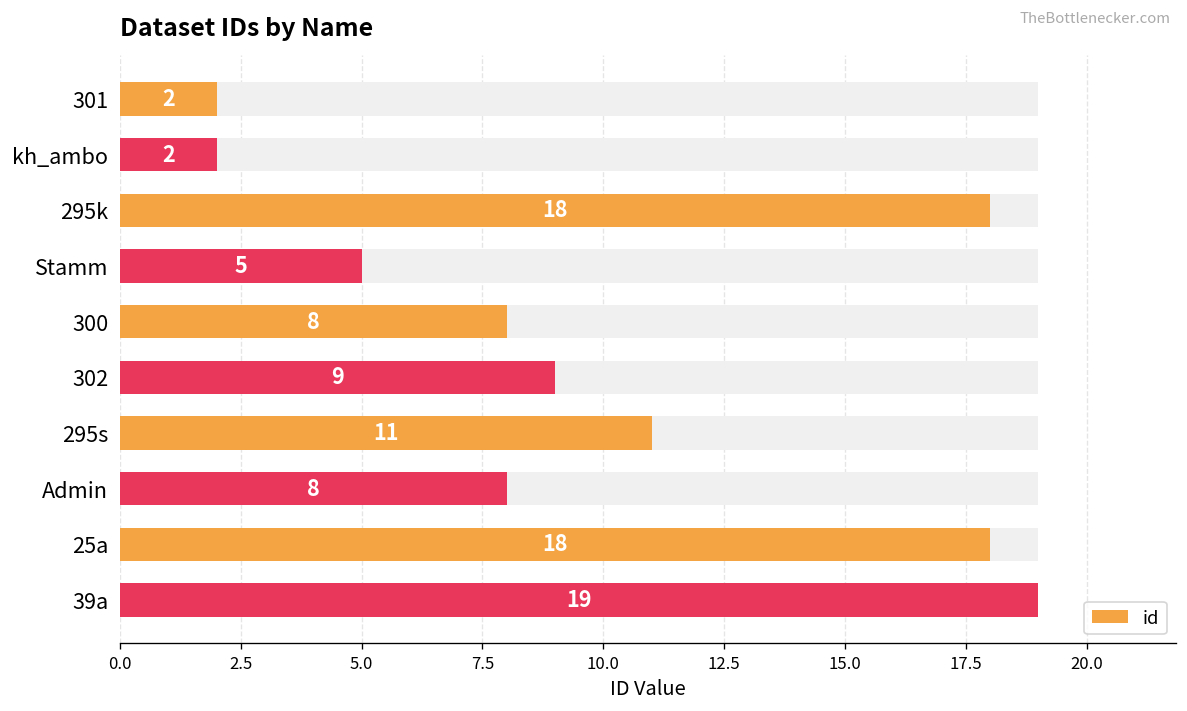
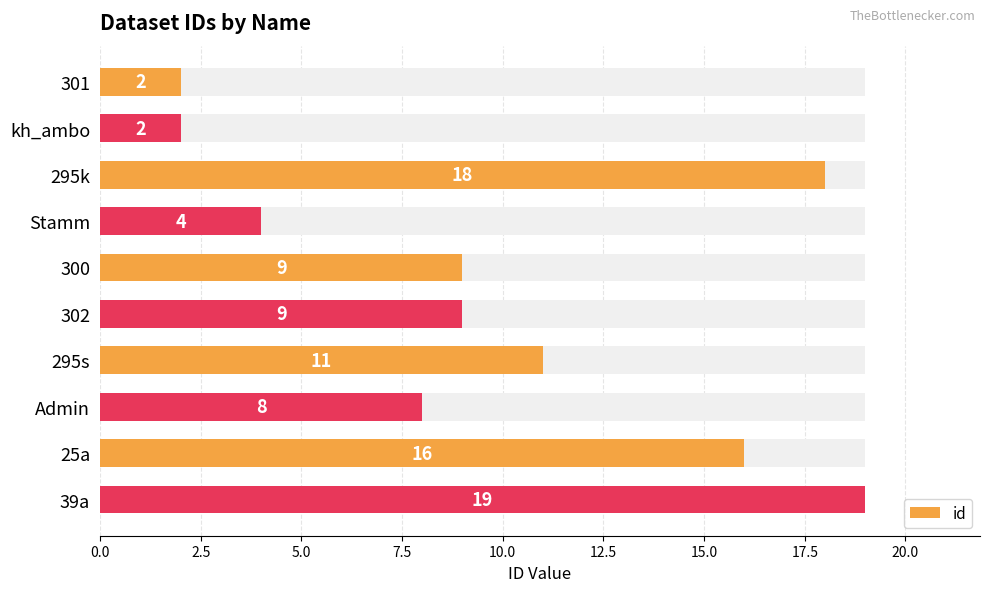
id, Stamm: 5 -> 4
id, 300: 8 -> 9
id, 25a: 18 -> 16
